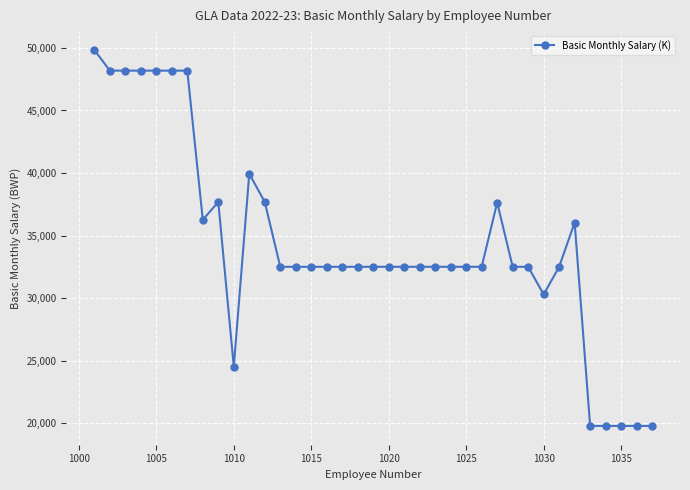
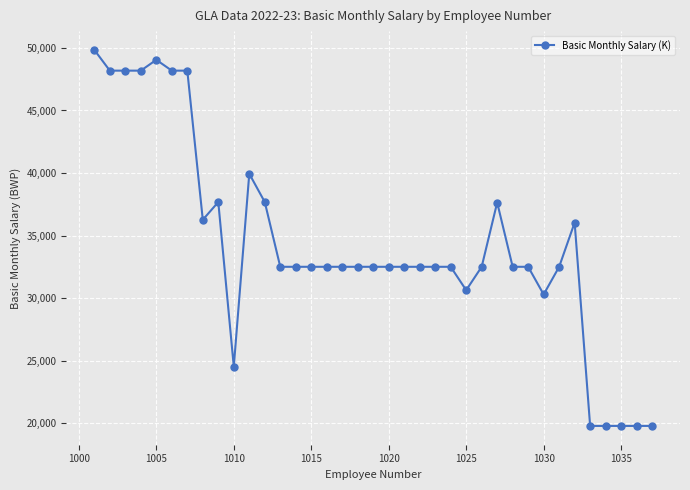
1005: 48,200 -> 49,100
1025: 32,500 -> 30,600
